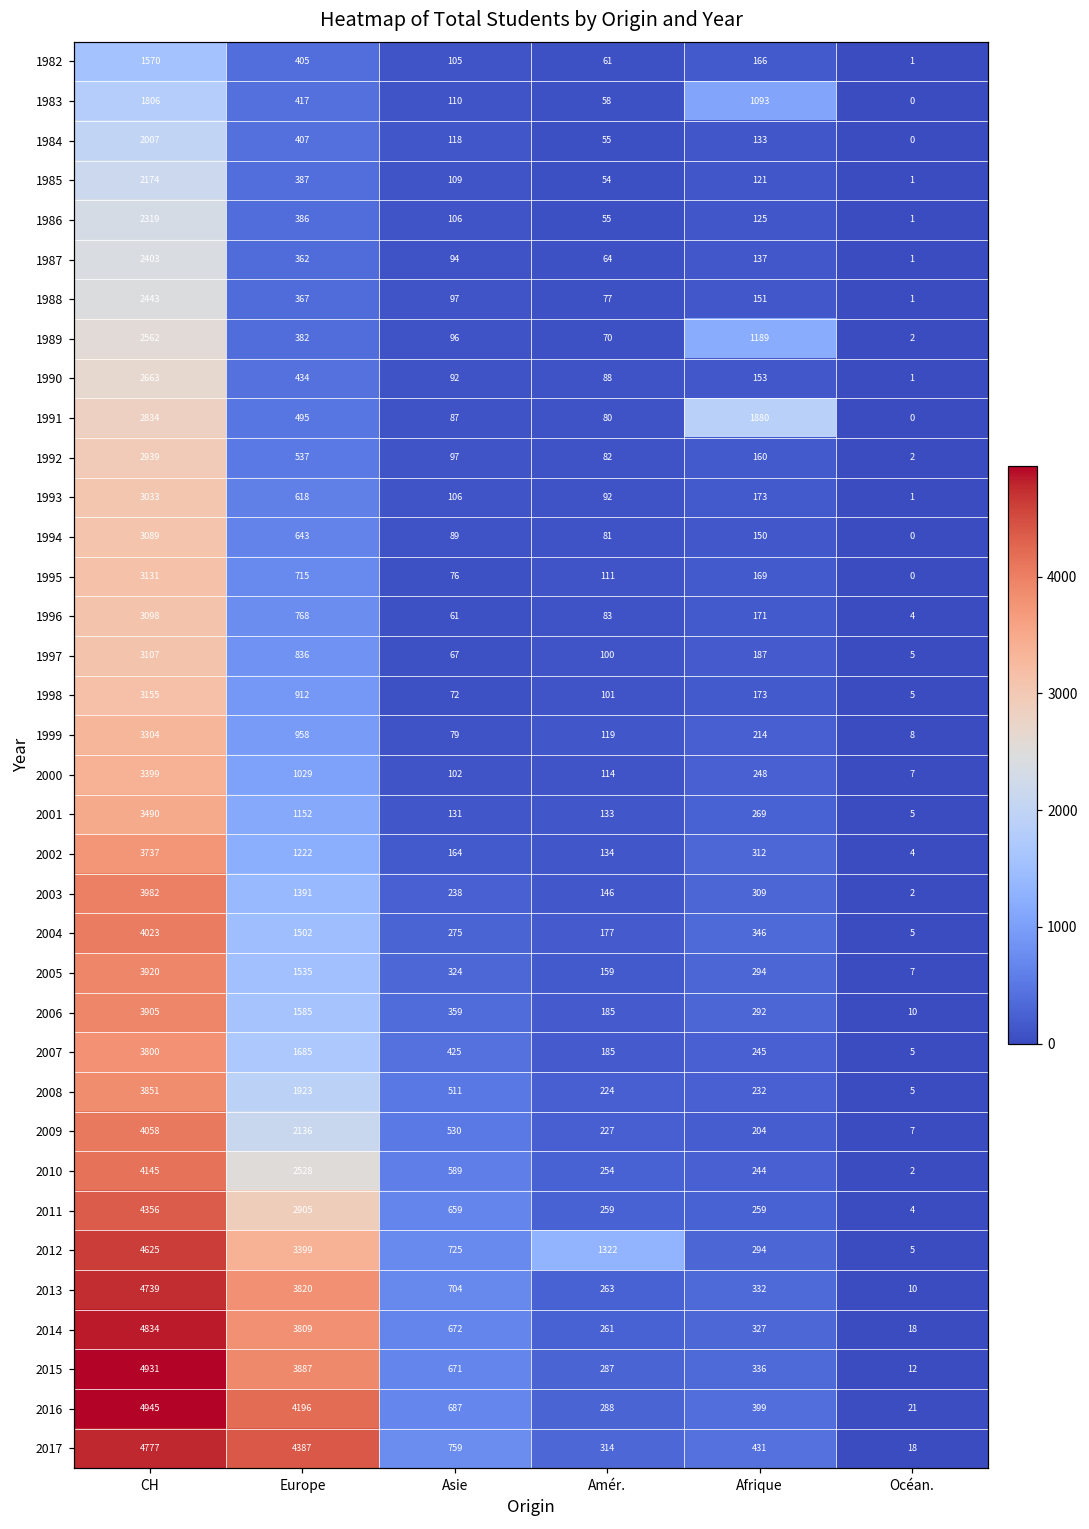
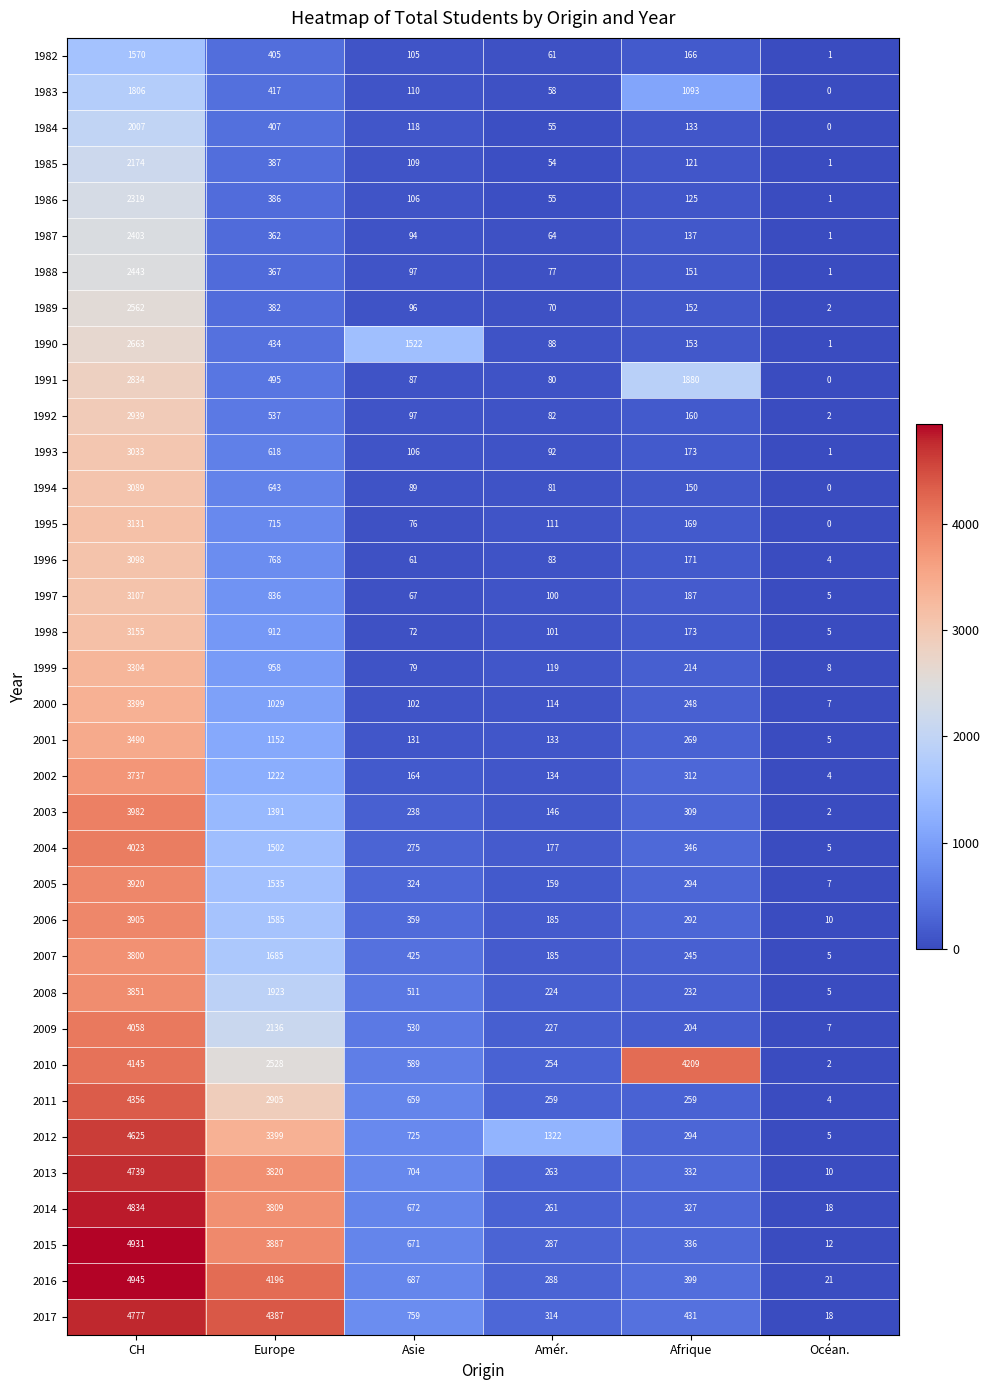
1989, Afrique: 1189 -> 152
1990, Asie: 92 -> 1522
2010, Afrique: 244 -> 4209
